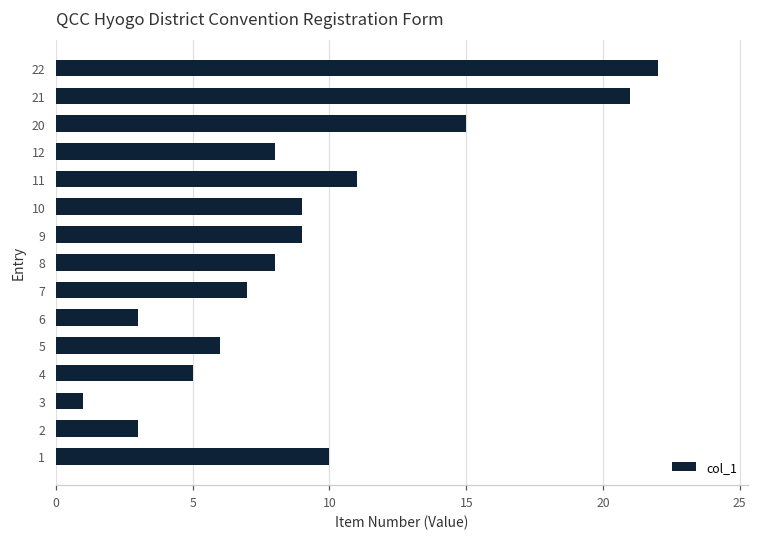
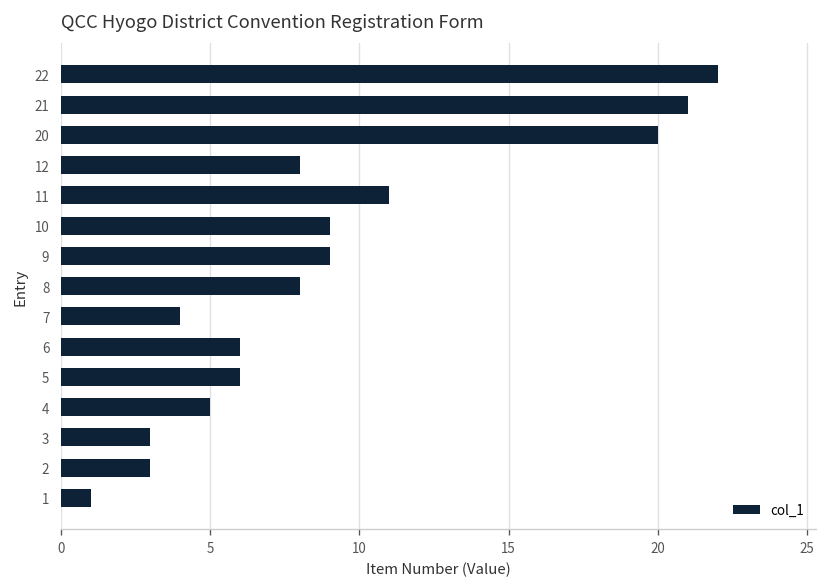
20: 15 -> 20
7: 7 -> 4
6: 3 -> 6
3: 1 -> 3
1: 10 -> 1
